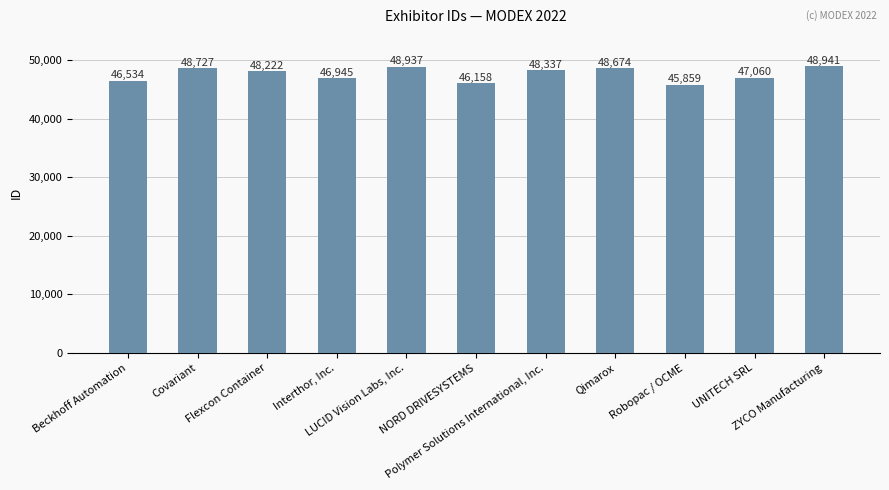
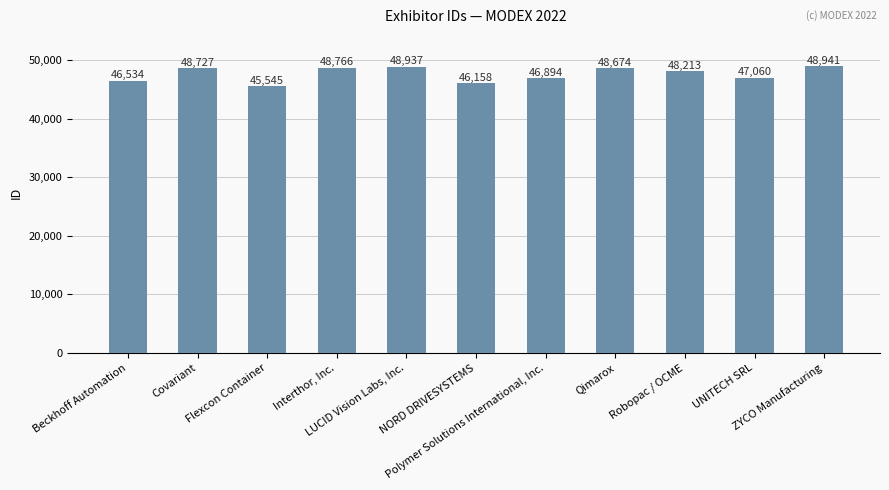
Flexcon Container: 48,222 -> 45,545
Interthor, Inc.: 46,945 -> 48,766
Polymer Solutions International, Inc.: 48,337 -> 46,894
Robopac / OCME: 45,859 -> 48,213
